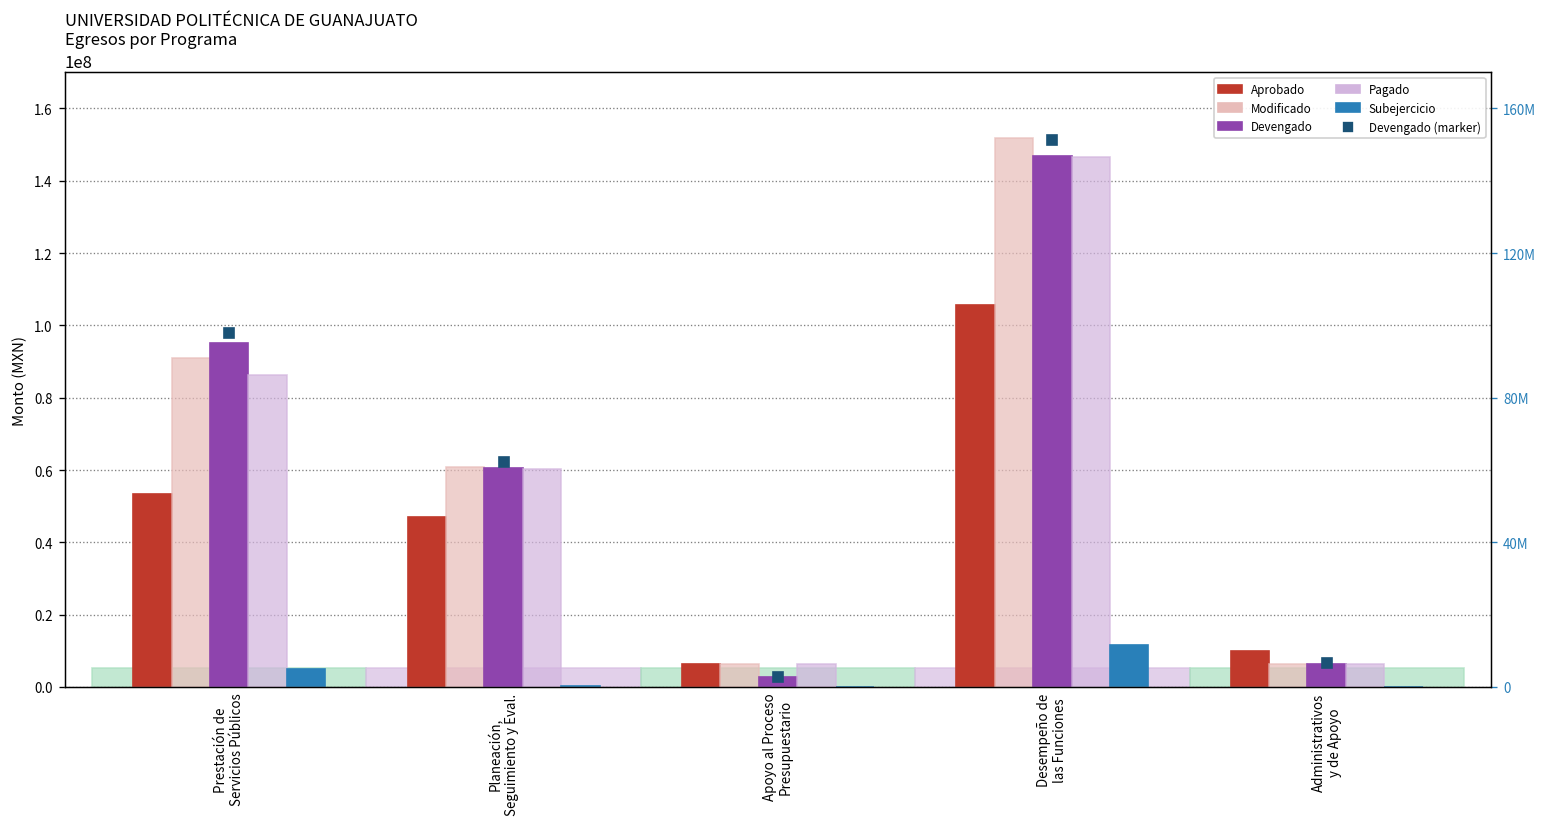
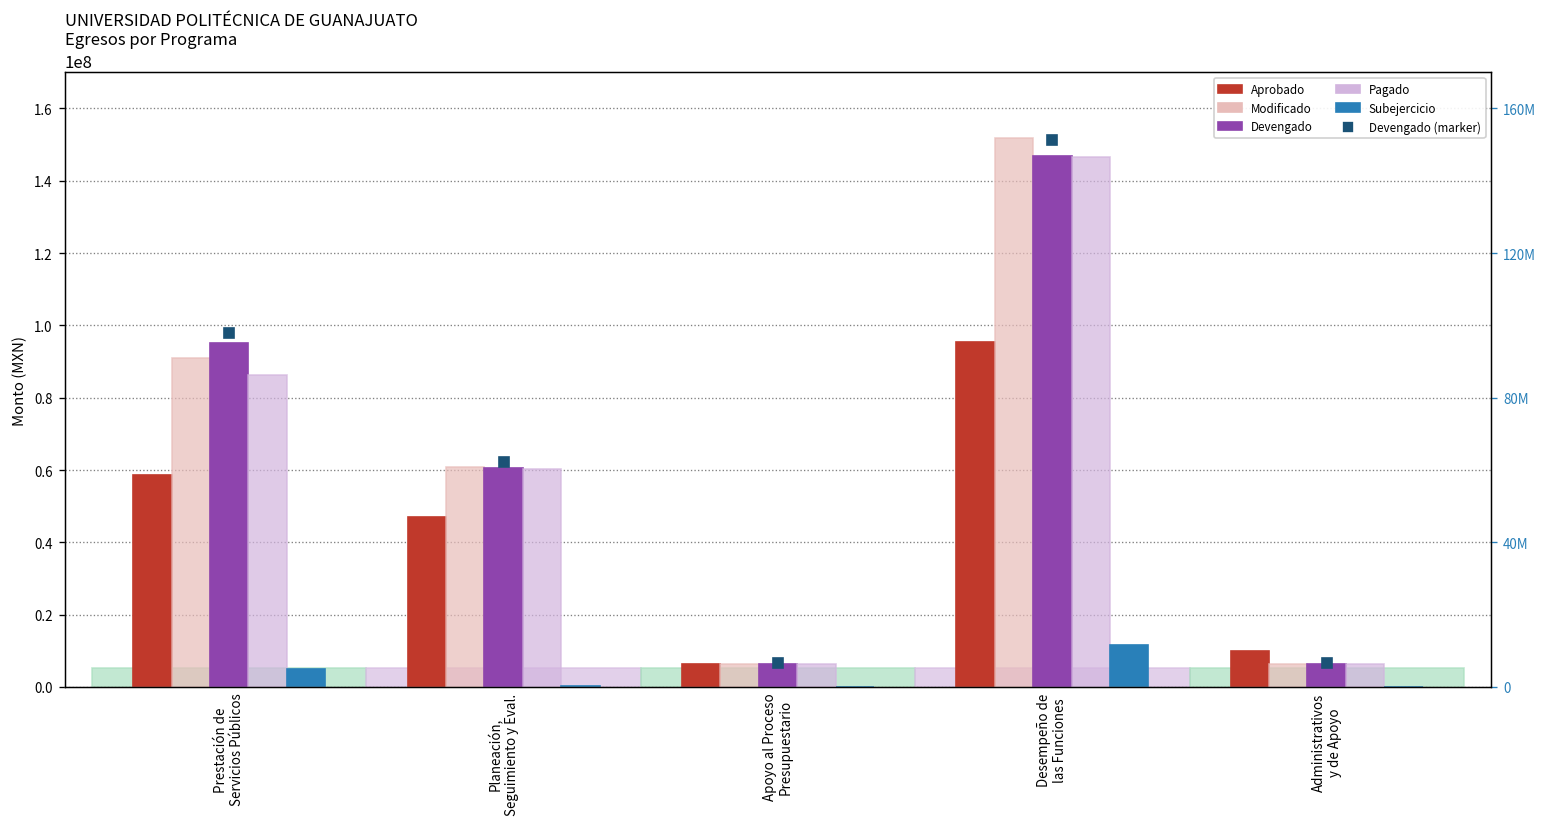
Aprobado, Prestación de Servicios Públicos: 53000000 -> 59000000
Devengado, Apoyo al Proceso Presupuestario: 3000000 -> 6000000
Aprobado, Desempeño de las Funciones: 106000000 -> 95000000
